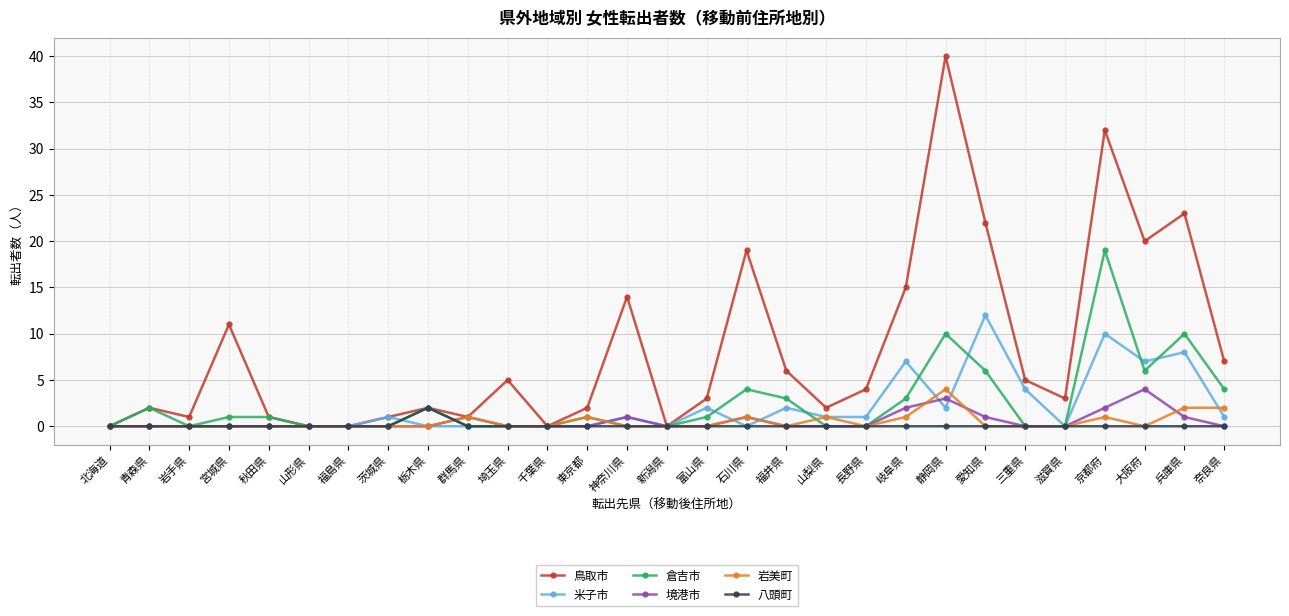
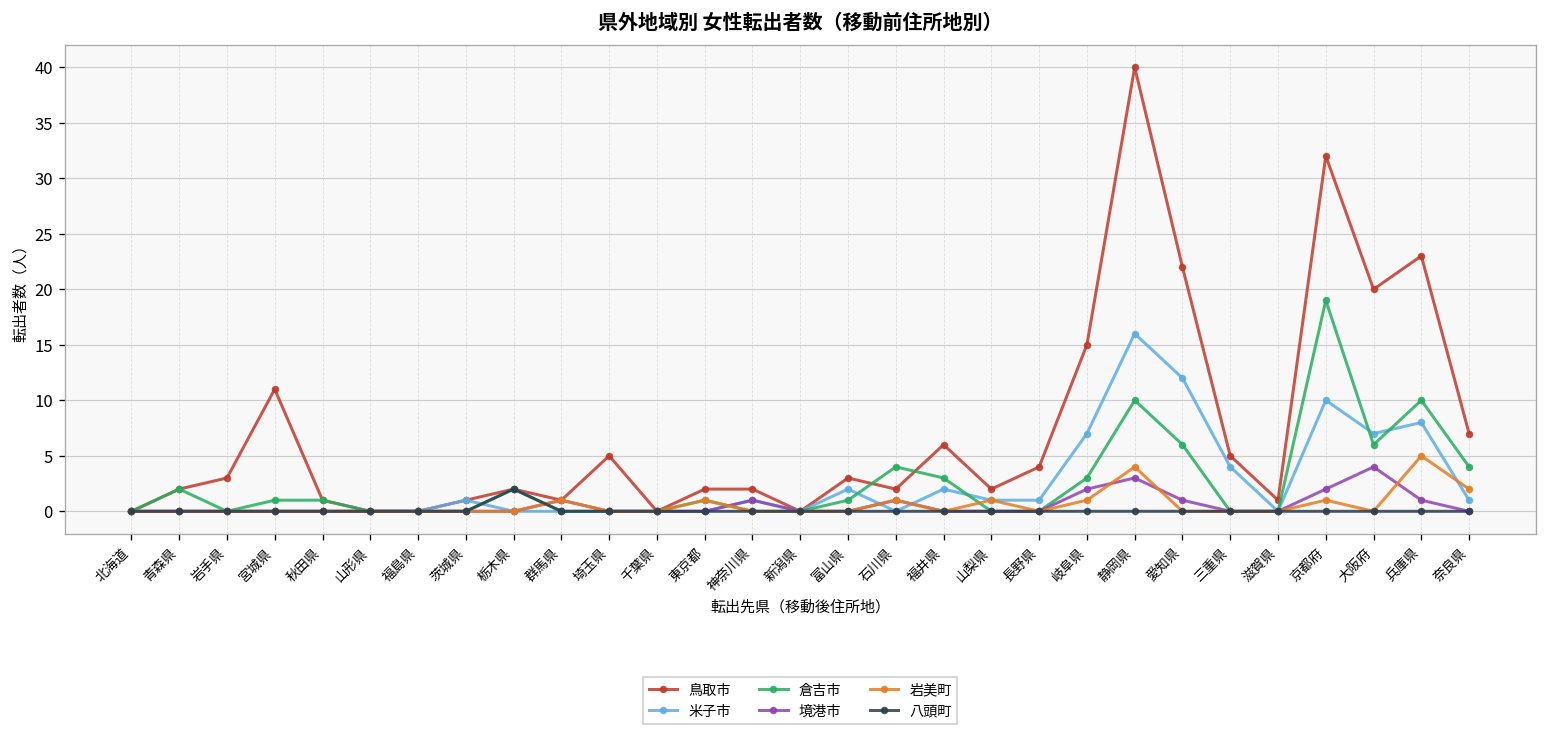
鳥取市, 岩手県: 1 -> 3
鳥取市, 神奈川県: 14 -> 2
鳥取市, 石川県: 19 -> 2
米子市, 静岡県: 2 -> 16
鳥取市, 滋賀県: 3 -> 1
岩美町, 兵庫県: 2 -> 5
